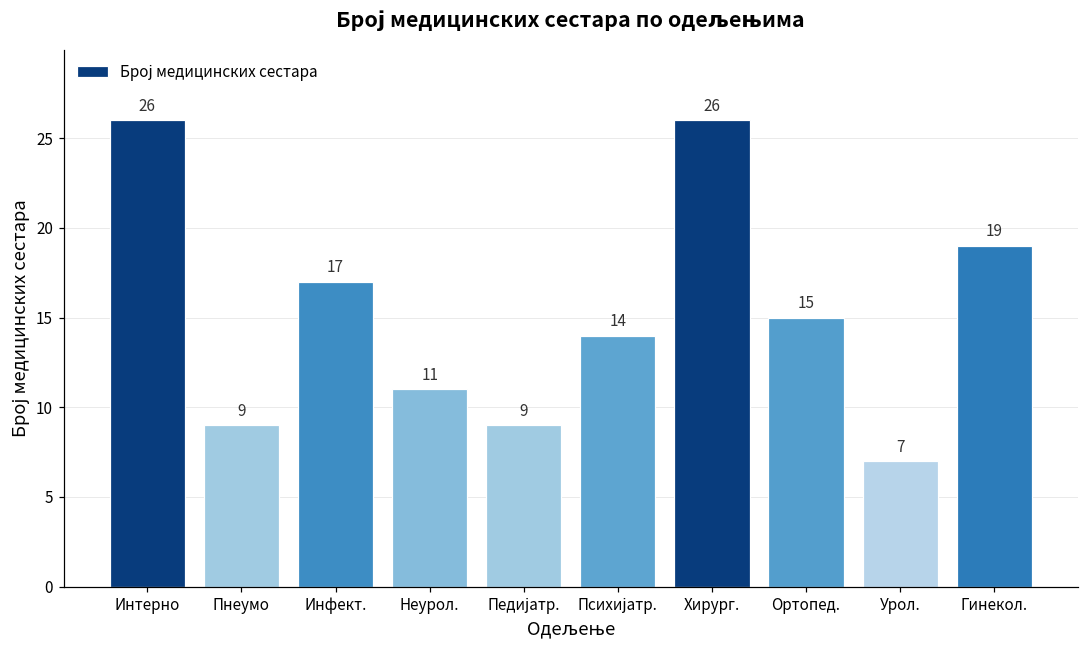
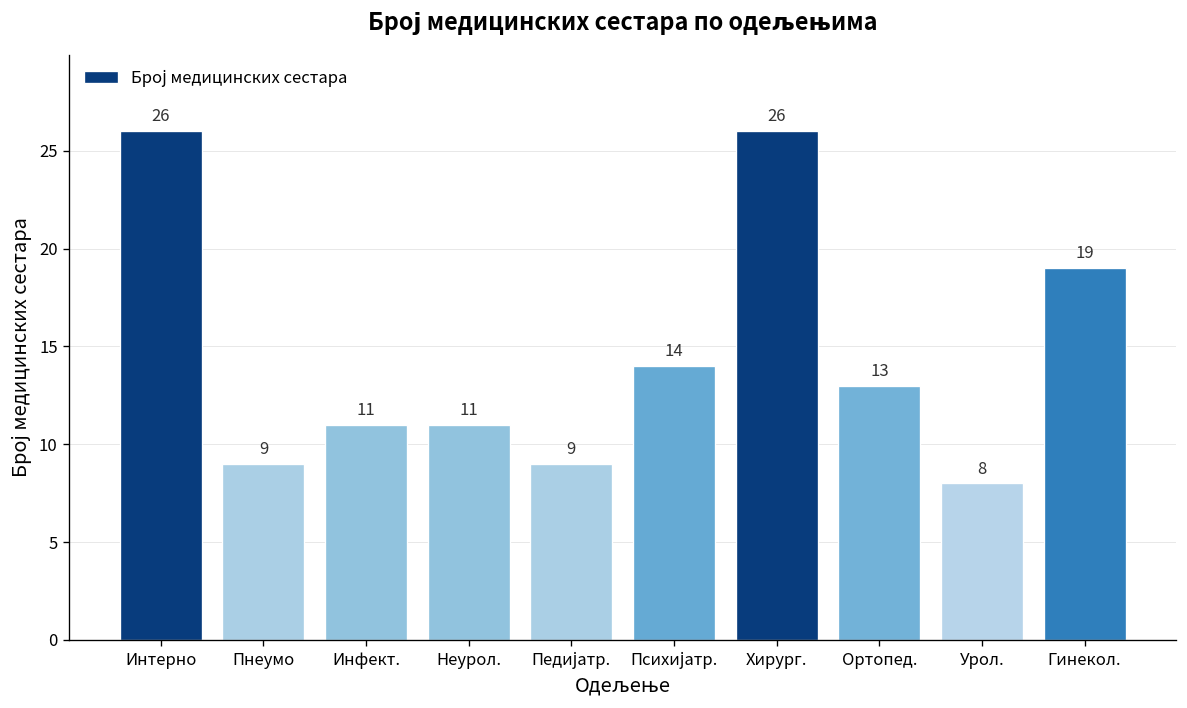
Инфект.: 17 -> 11
Ортопед.: 15 -> 13
Урол.: 7 -> 8
